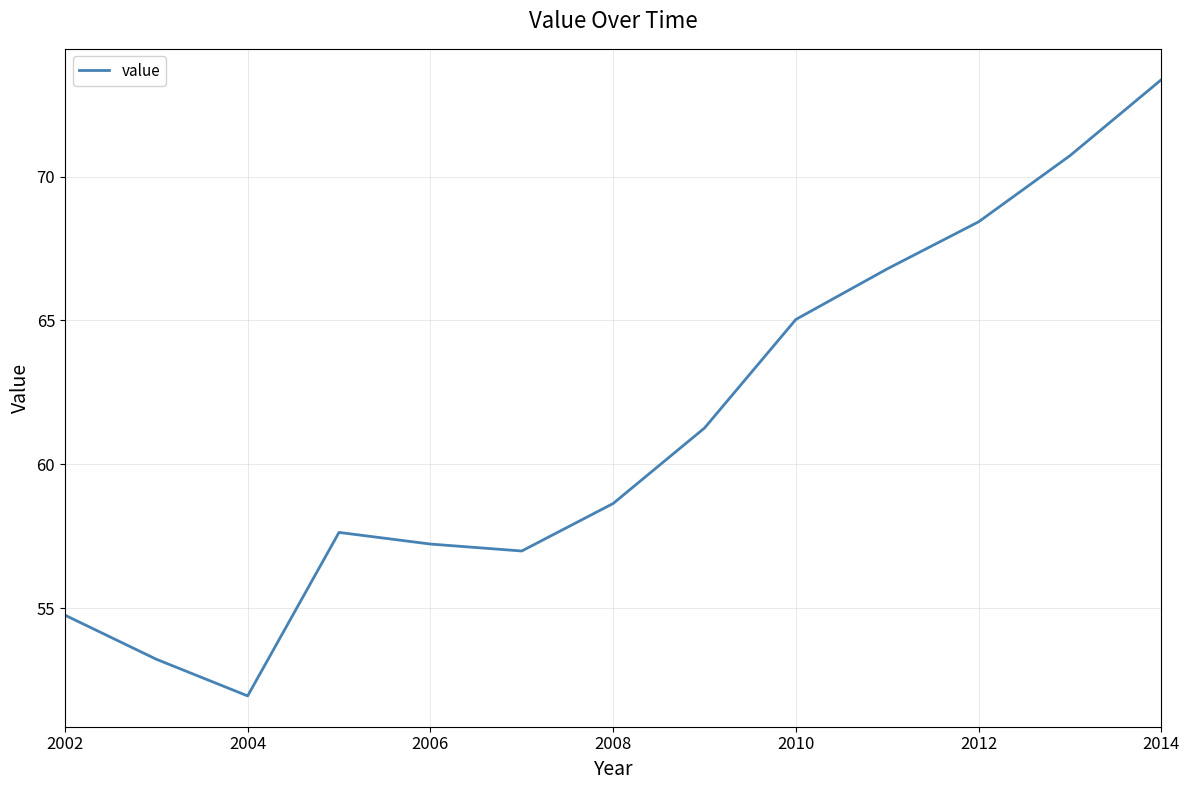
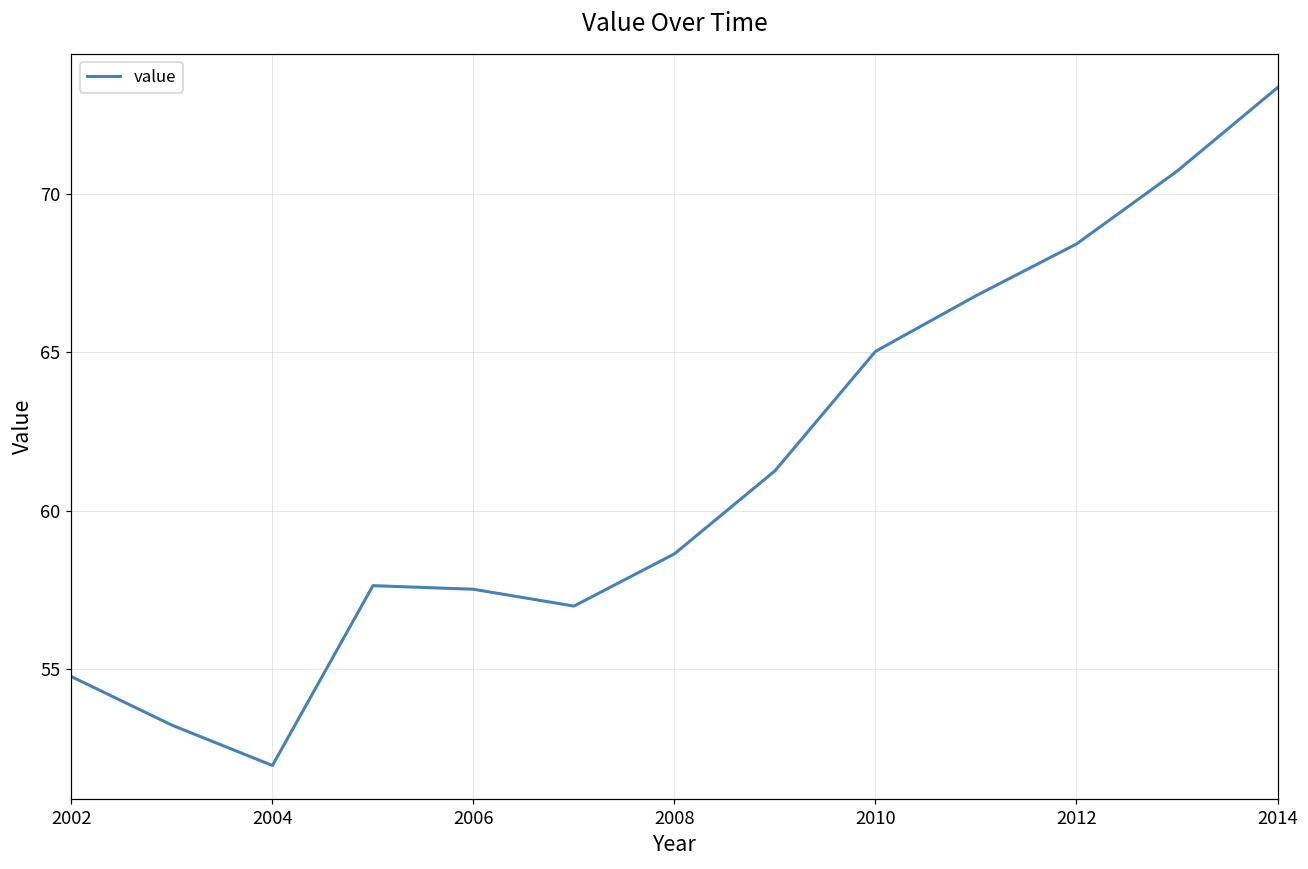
2006: 57.2 -> 57.5
